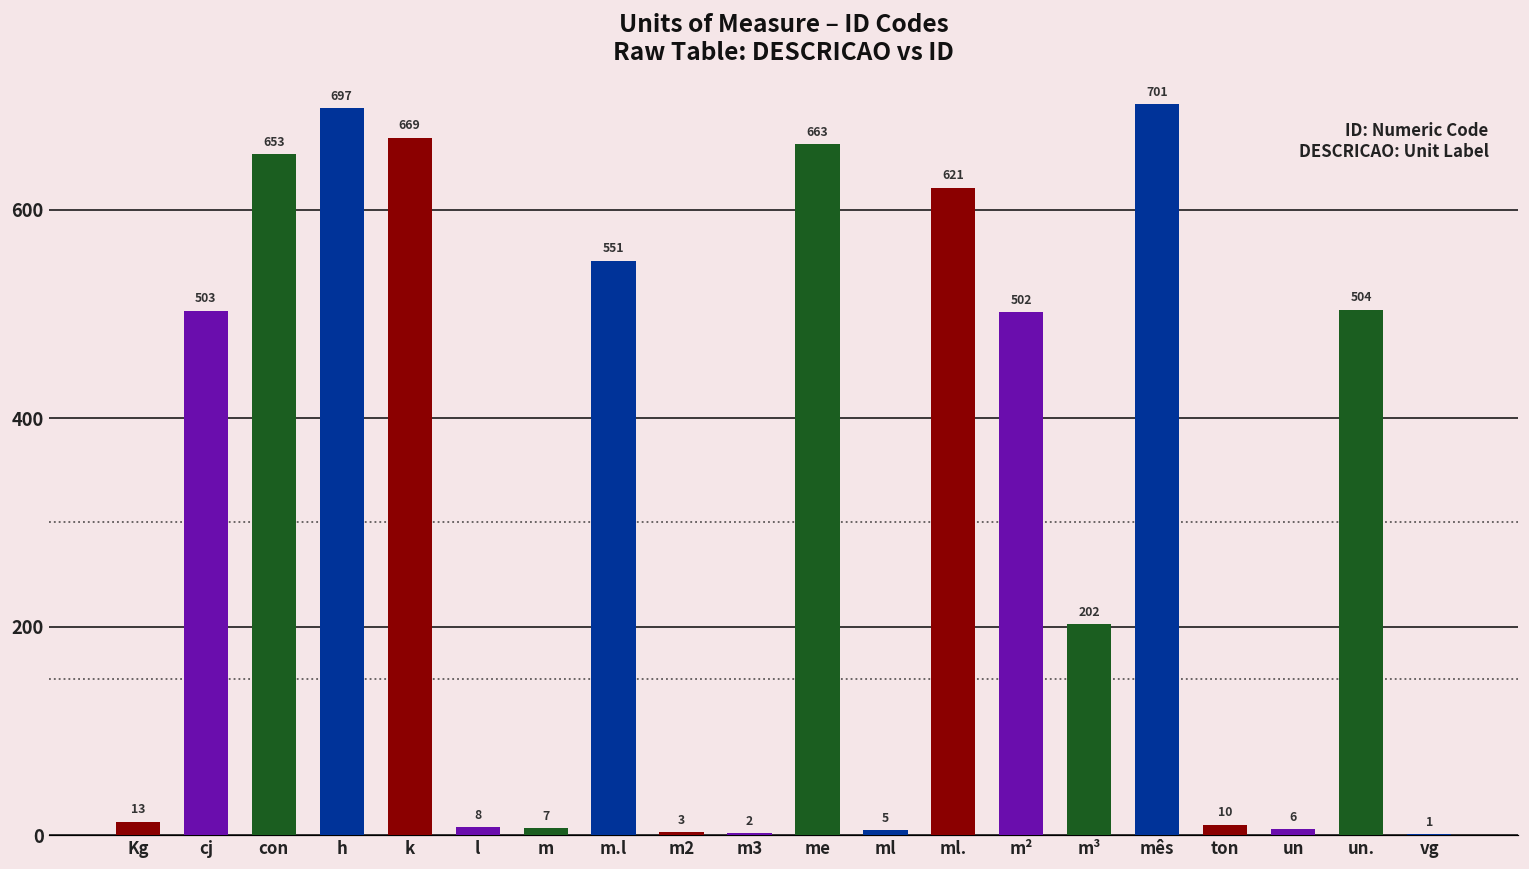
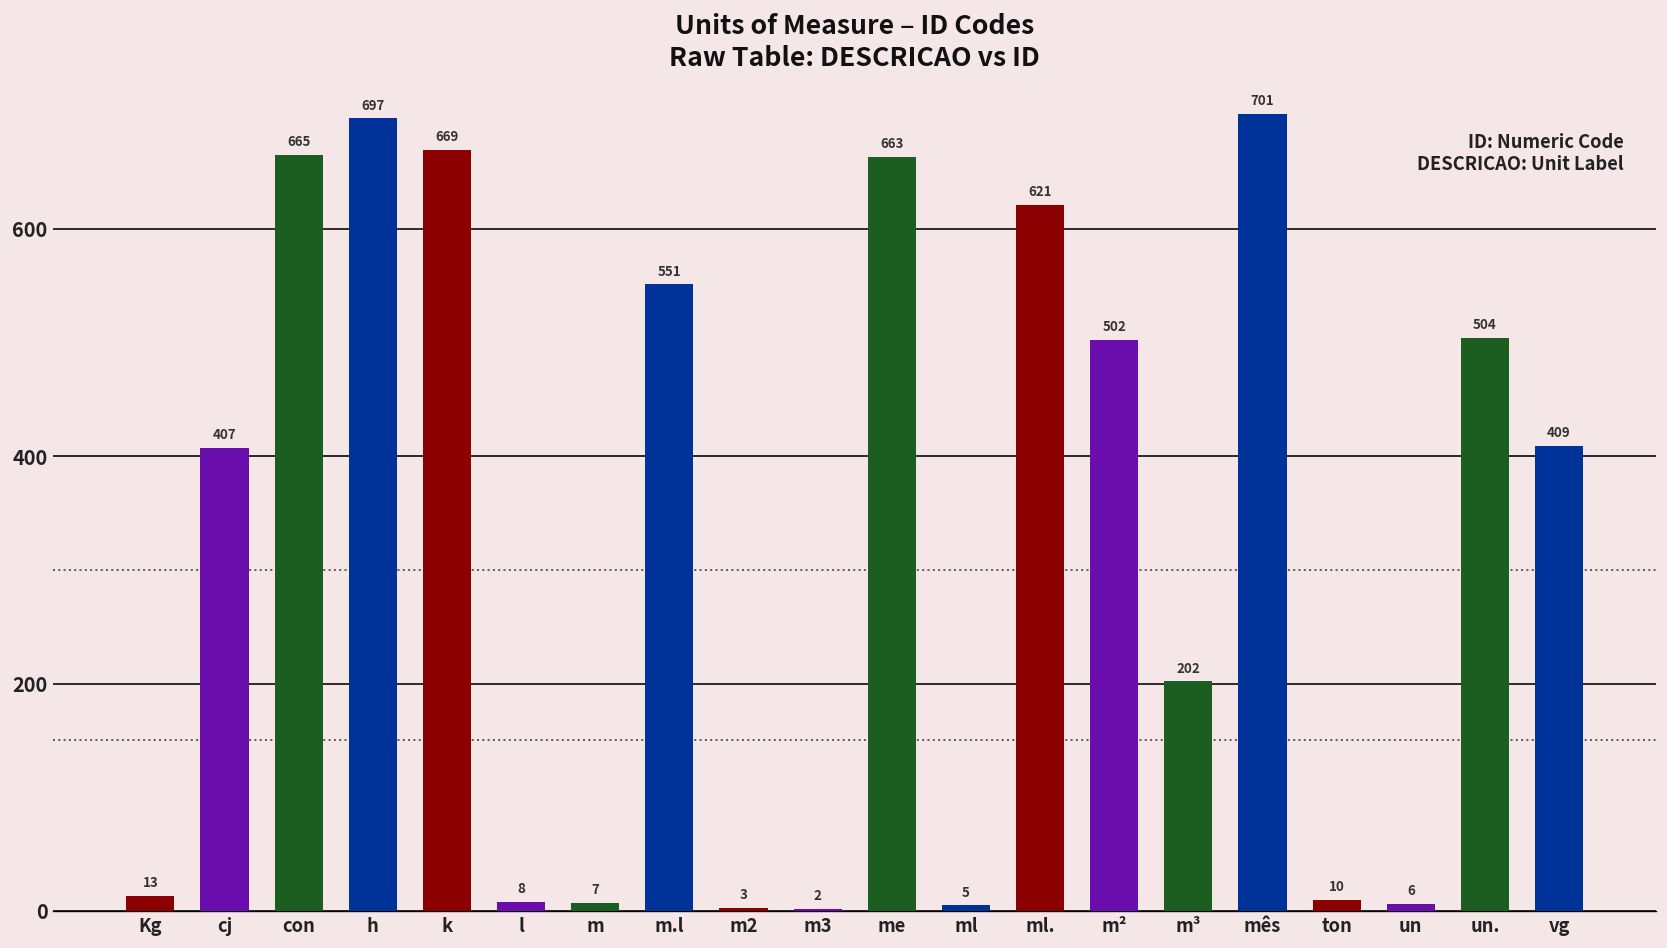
cj: 503 -> 407
con: 653 -> 665
vg: 1 -> 409
